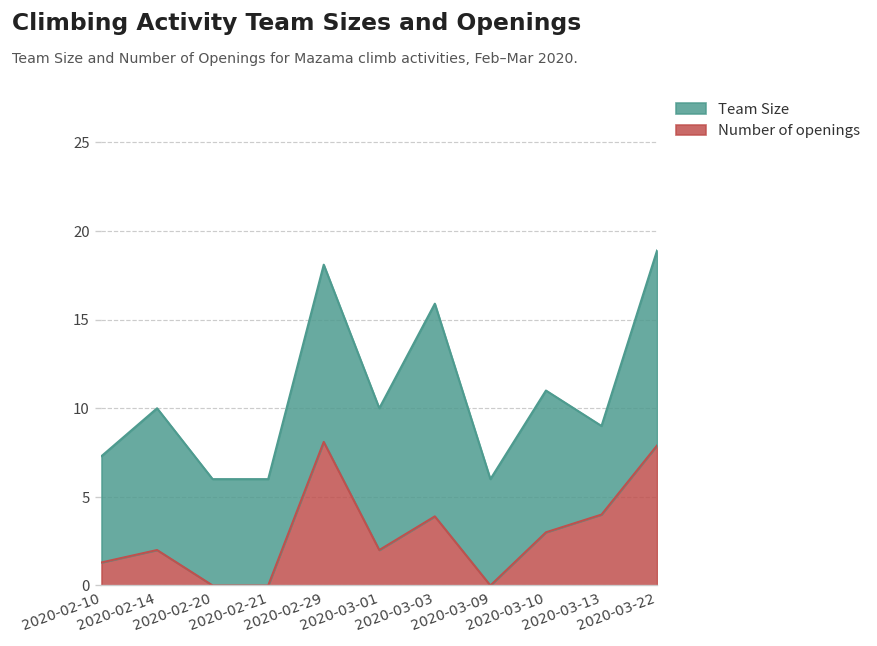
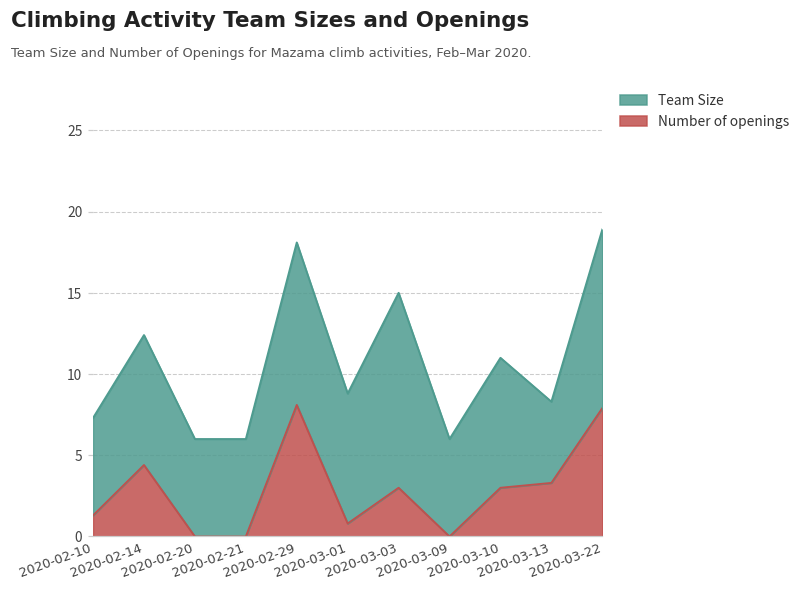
Number of openings, 2020-02-14: 2.0 -> 4.4
Number of openings, 2020-03-01: 2.0 -> 0.8
Number of openings, 2020-03-03: 3.9 -> 3.0
Number of openings, 2020-03-13: 4.0 -> 3.3
